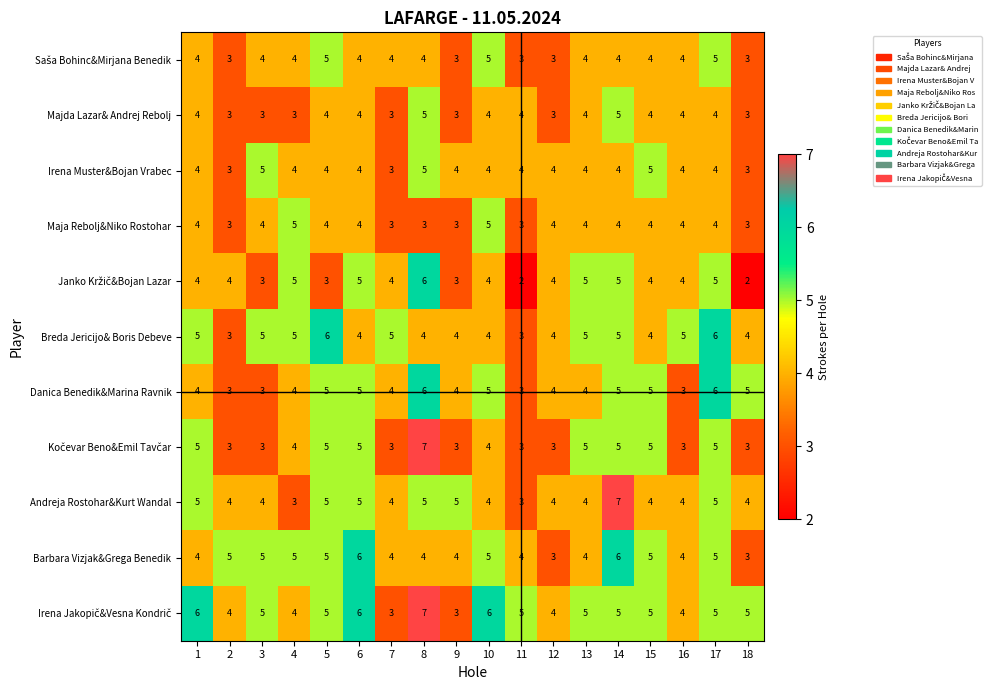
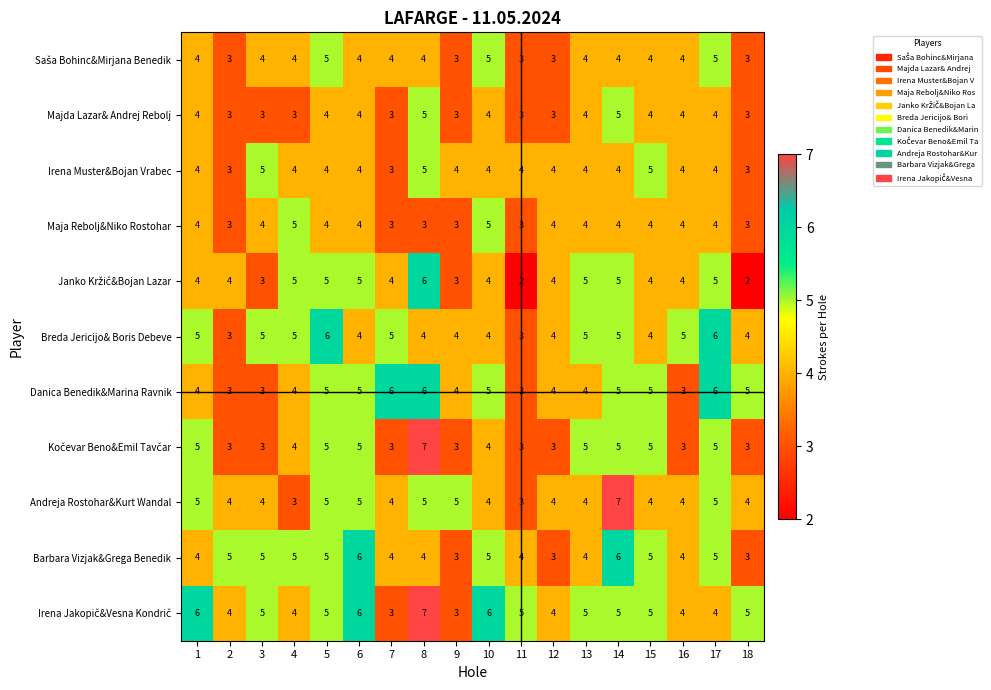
Majda Lazar& Andrej Rebolj, 11: 4 -> 3
Janko Kržič&Bojan Lazar, 5: 3 -> 5
Danica Benedik&Marina Ravnik, 7: 4 -> 6
Barbara Vizjak&Grega Benedik, 9: 4 -> 3
Irena Jakopič&Vesna Kondrič, 17: 5 -> 4
